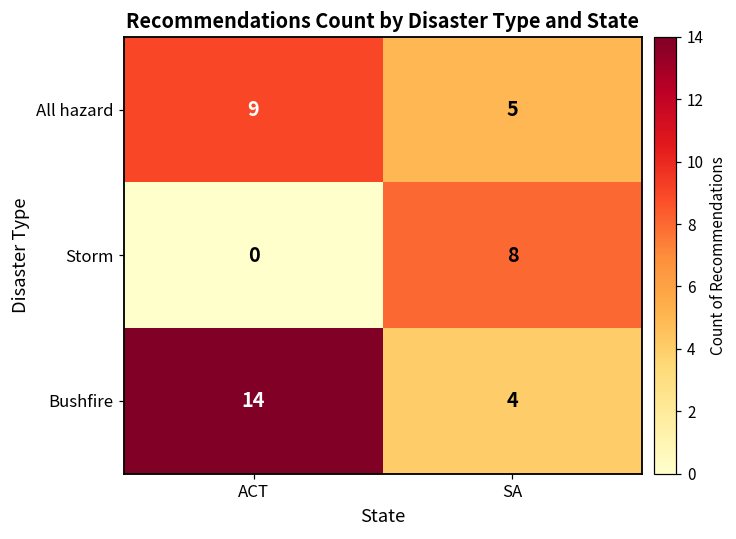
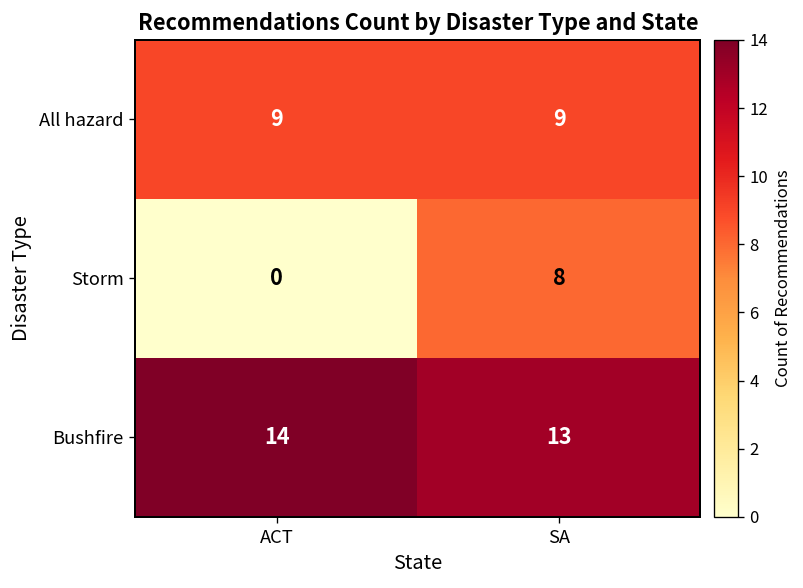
All hazard, SA: 5 -> 9
Bushfire, SA: 4 -> 13
